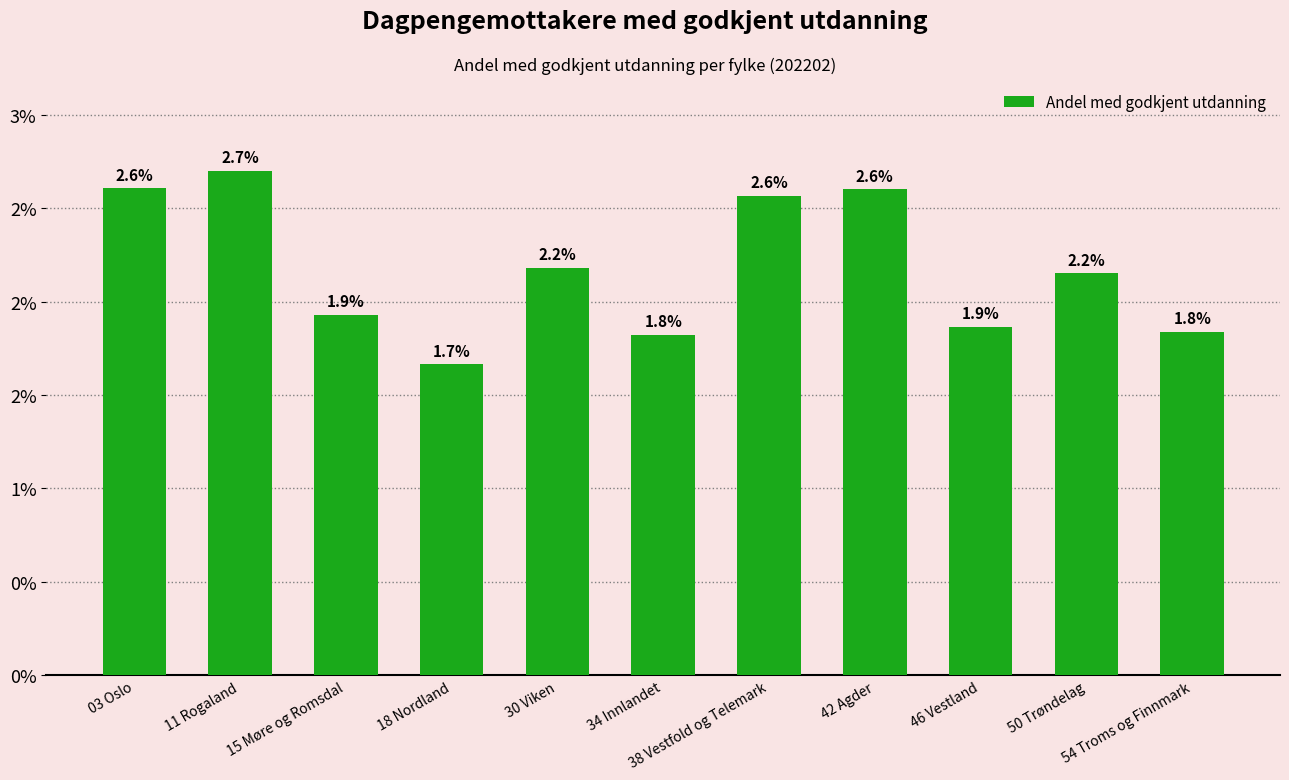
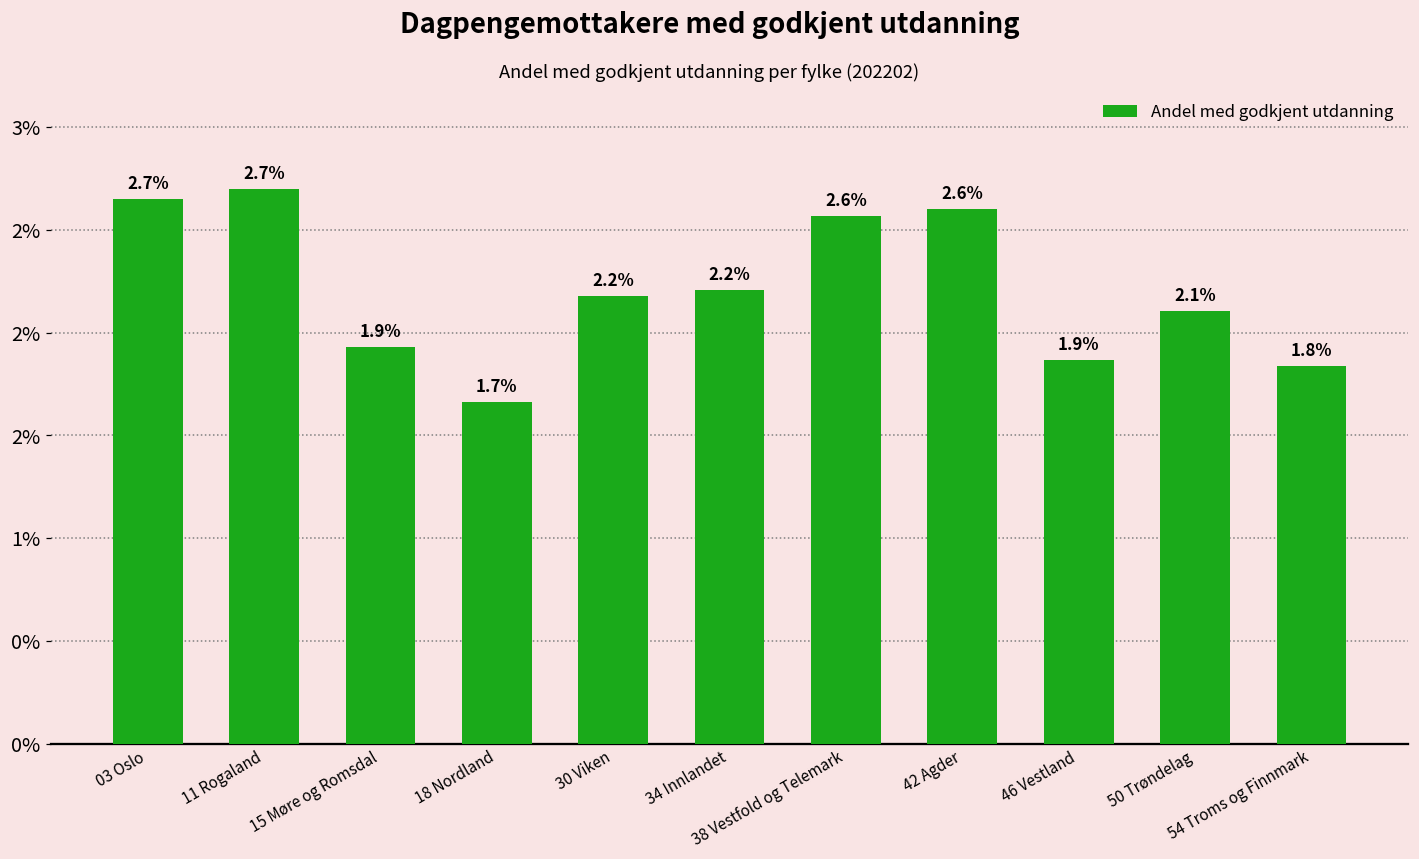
03 Oslo: 2.6% -> 2.7%
34 Innlandet: 1.8% -> 2.2%
50 Trøndelag: 2.2% -> 2.1%
